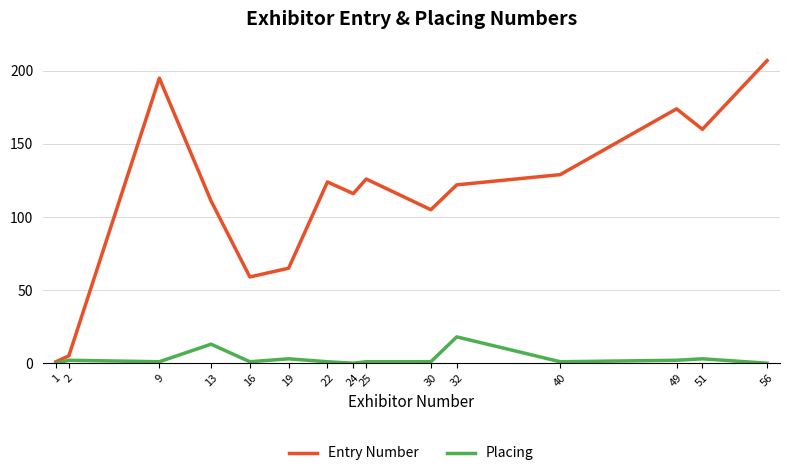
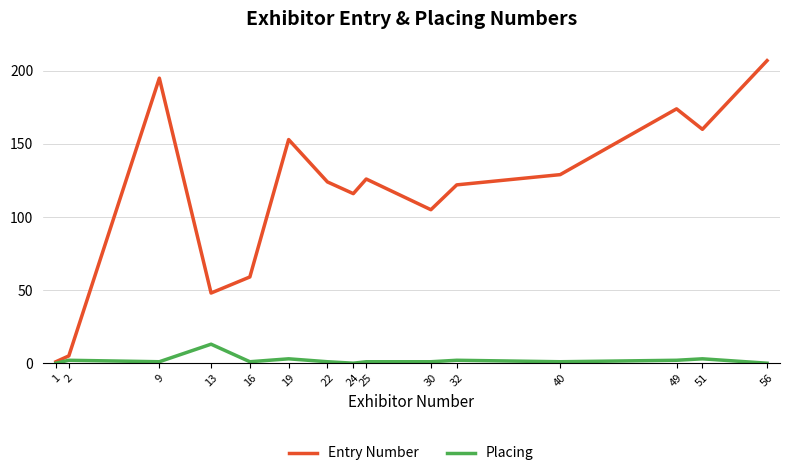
Entry Number, 13: 111 -> 48
Entry Number, 19: 65 -> 153
Placing, 32: 18 -> 2
